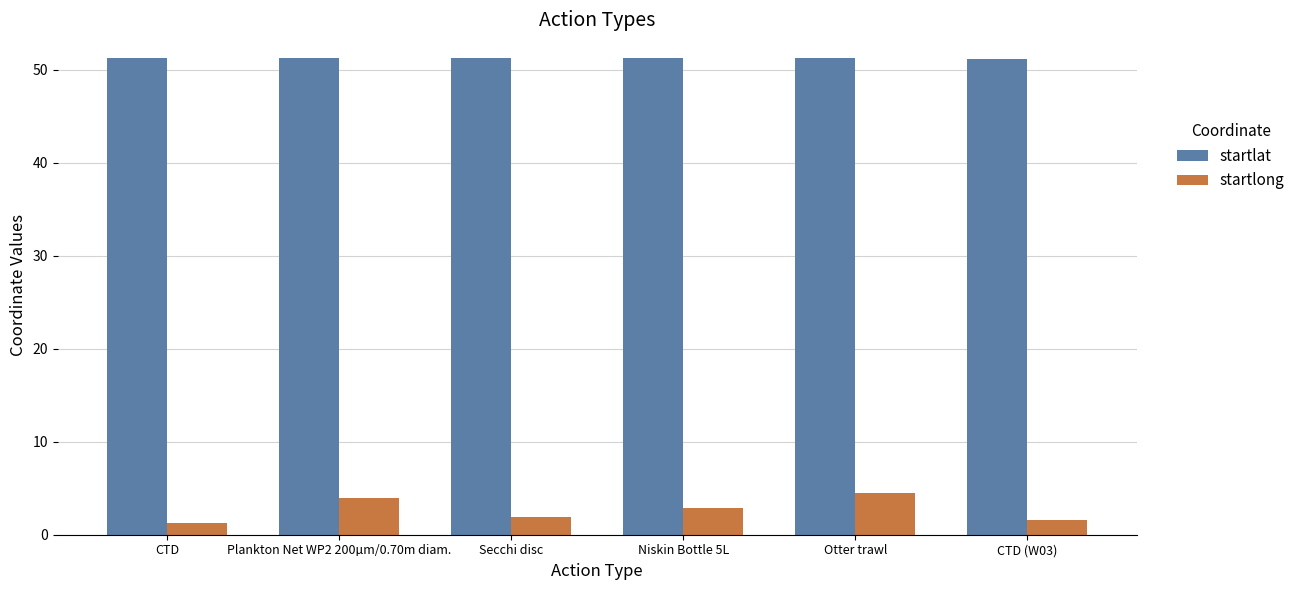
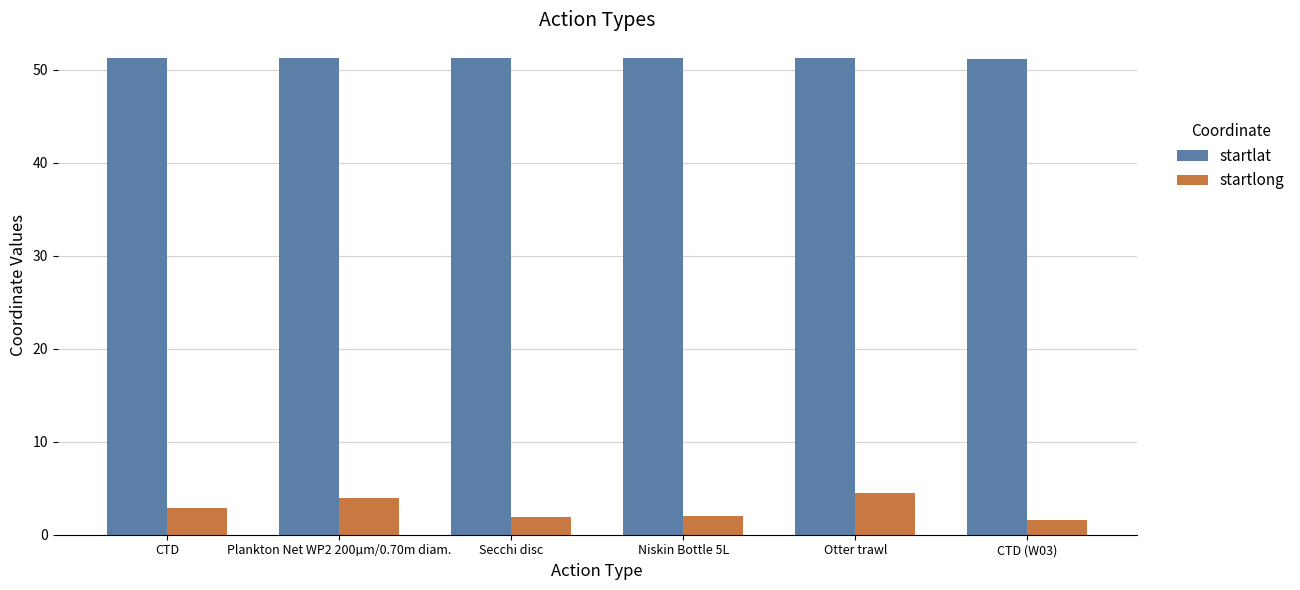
startlong, CTD: 1 -> 3
startlong, Niskin Bottle 5L: 3 -> 2
